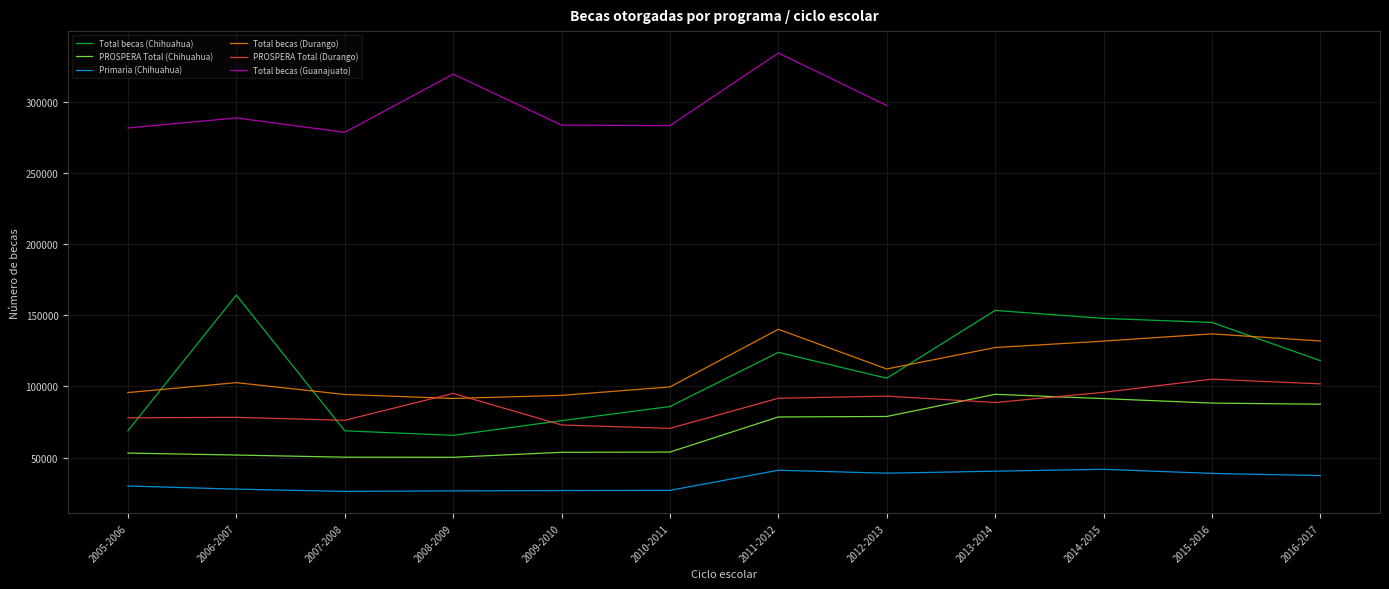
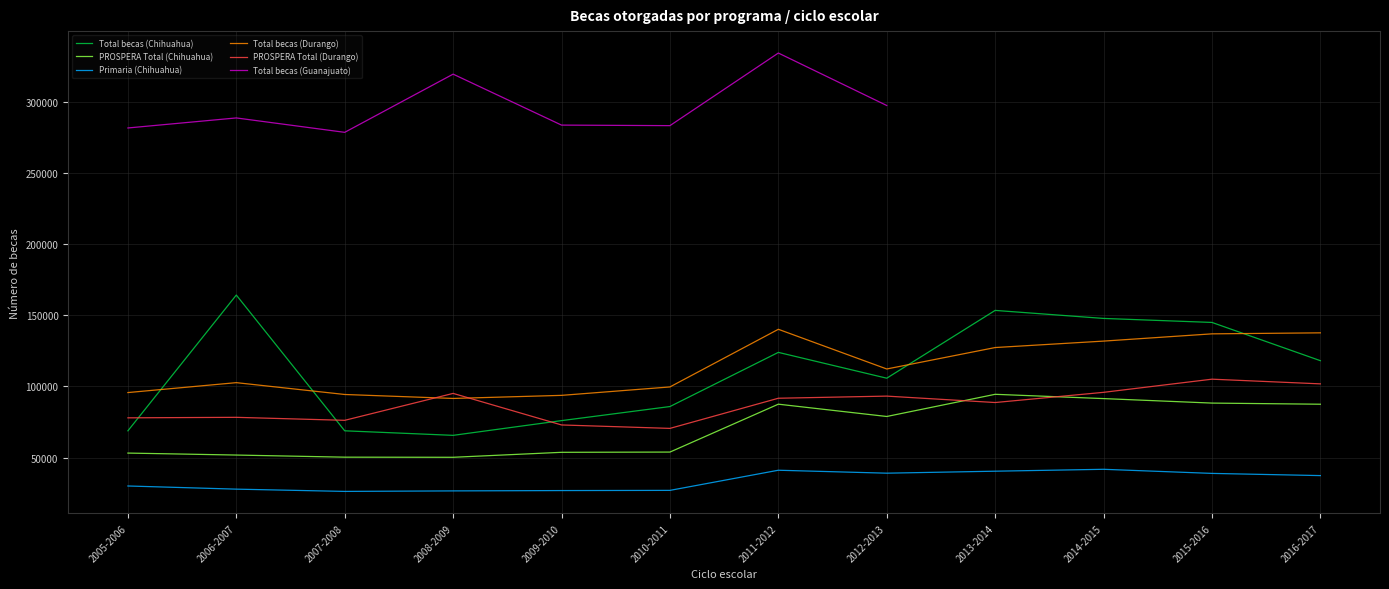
PROSPERA Total (Chihuahua), 2011-2012: 79000 -> 88000
Total becas (Durango), 2016-2017: 132000 -> 138000
